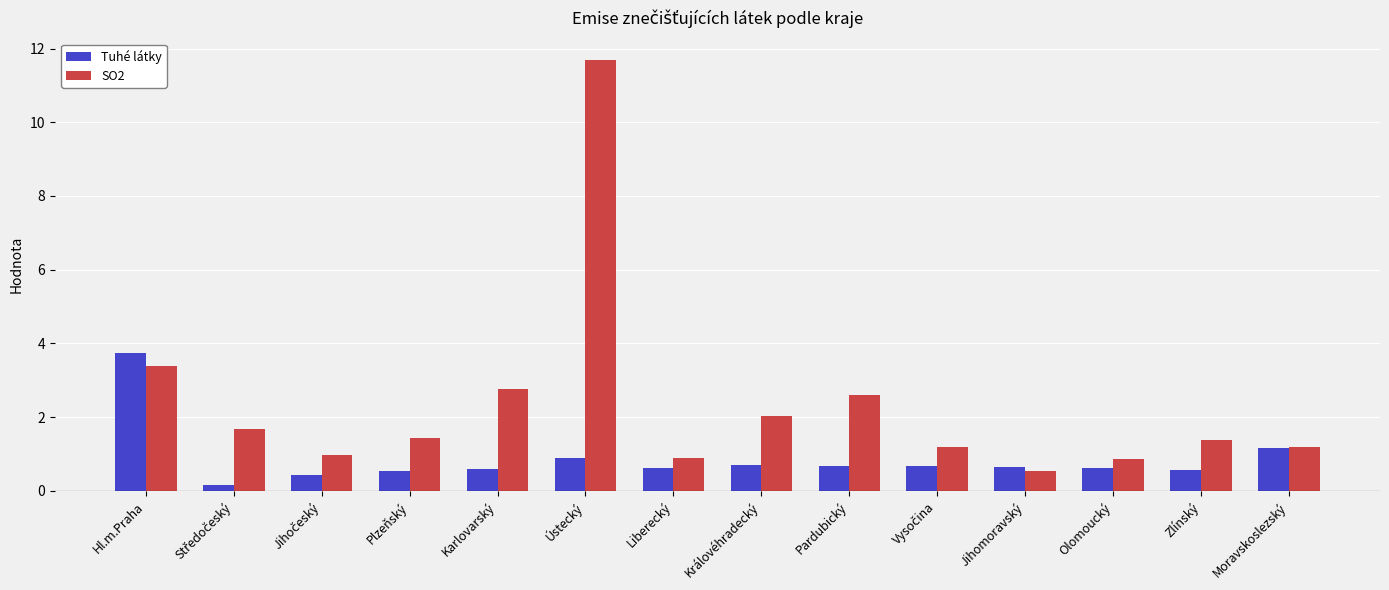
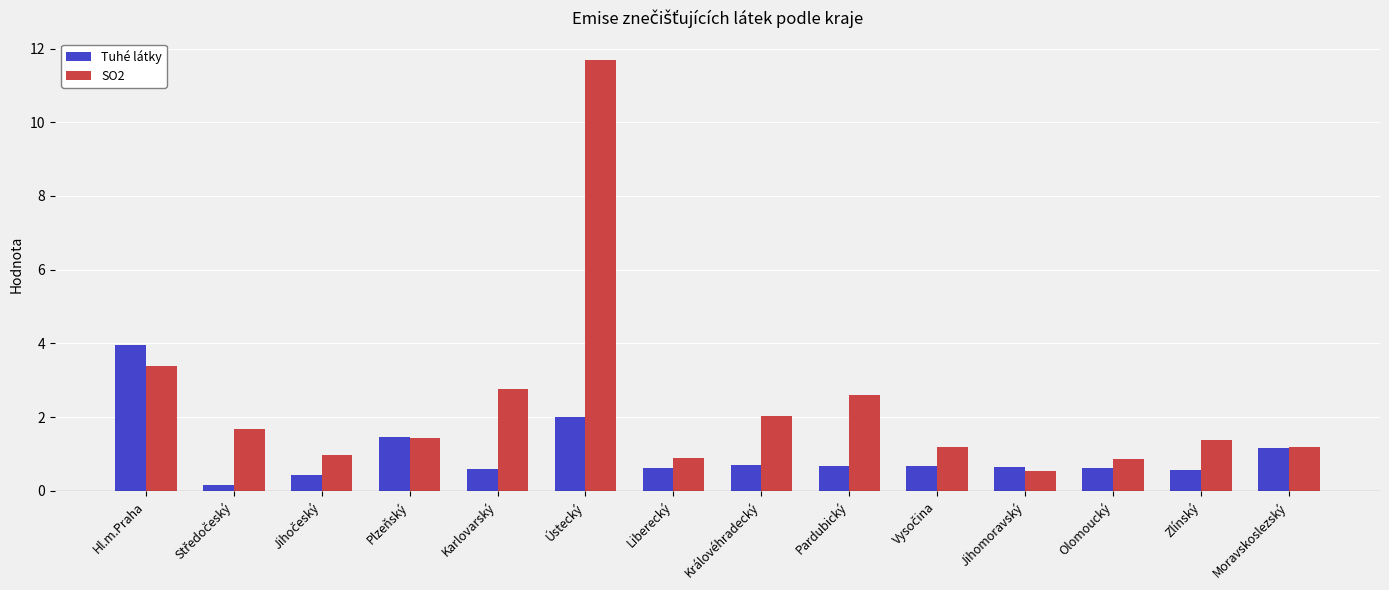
Tuhé látky, Hl.m.Praha: 3.7 -> 4.0
Tuhé látky, Plzeňský: 0.5 -> 1.5
Tuhé látky, Ústecký: 0.9 -> 2.0
